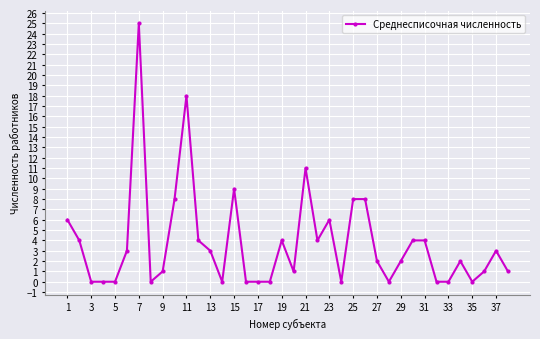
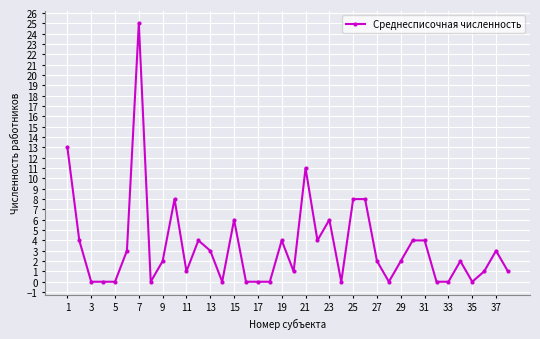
1: 6 -> 13
9: 1 -> 2
11: 18 -> 1
15: 9 -> 6
